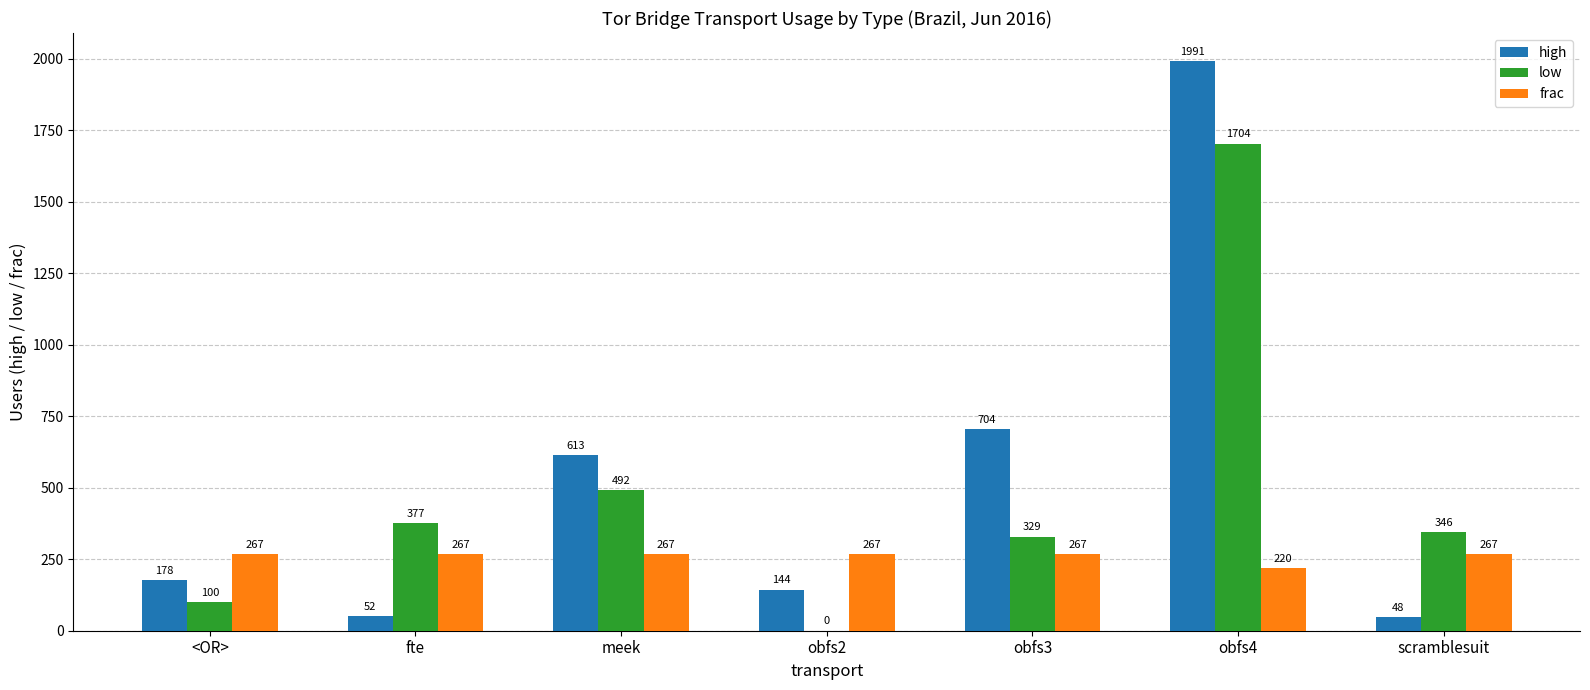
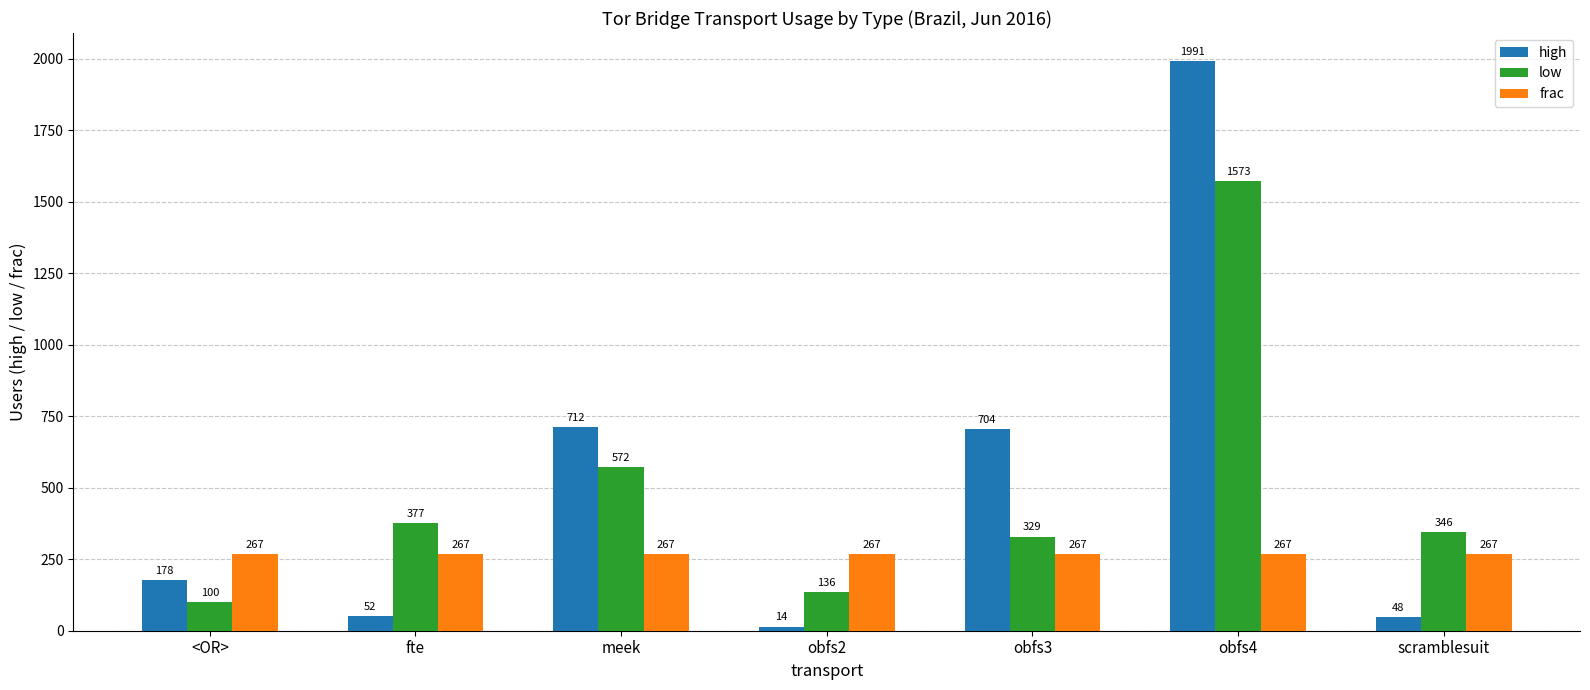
high, meek: 613 -> 712
low, meek: 492 -> 572
high, obfs2: 144 -> 14
low, obfs2: 0 -> 136
low, obfs4: 1704 -> 1573
frac, obfs4: 220 -> 267
